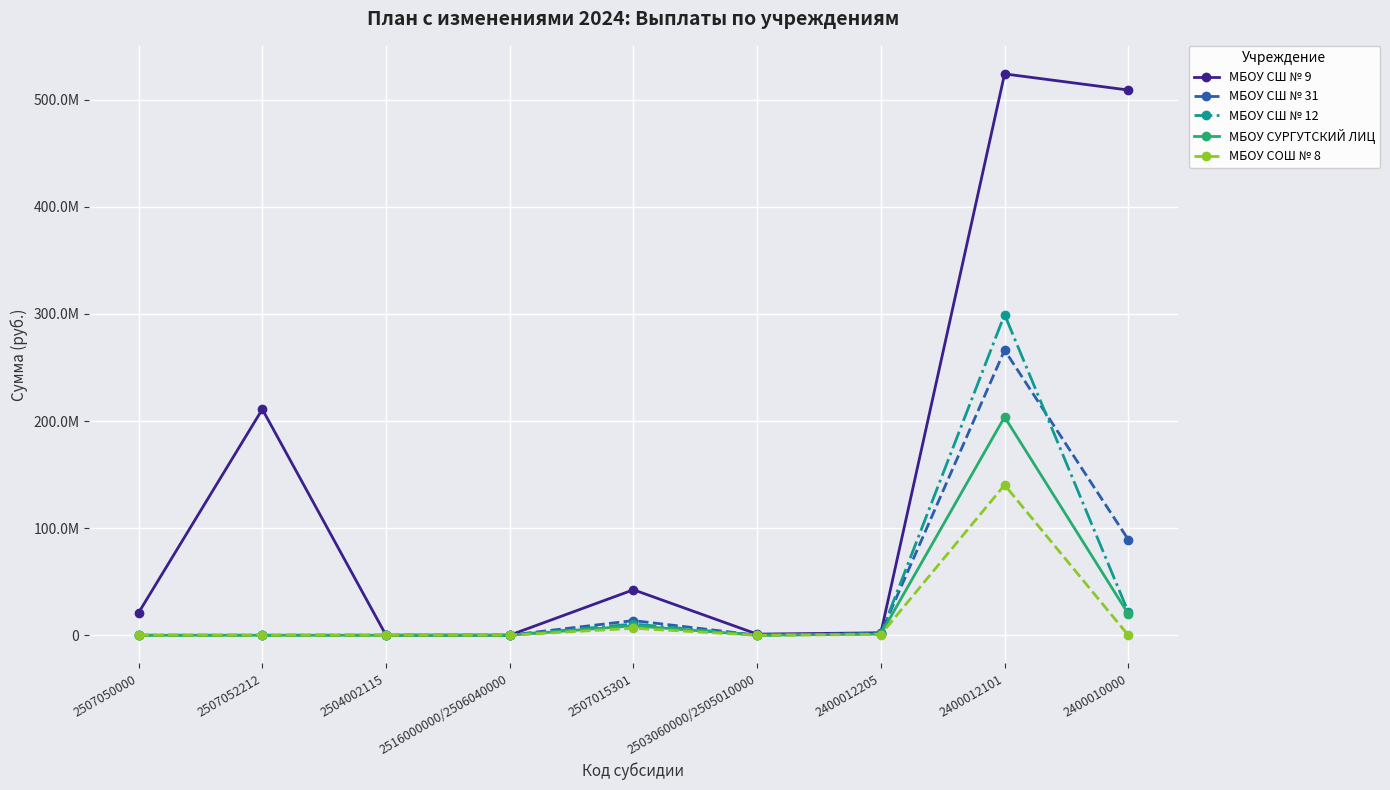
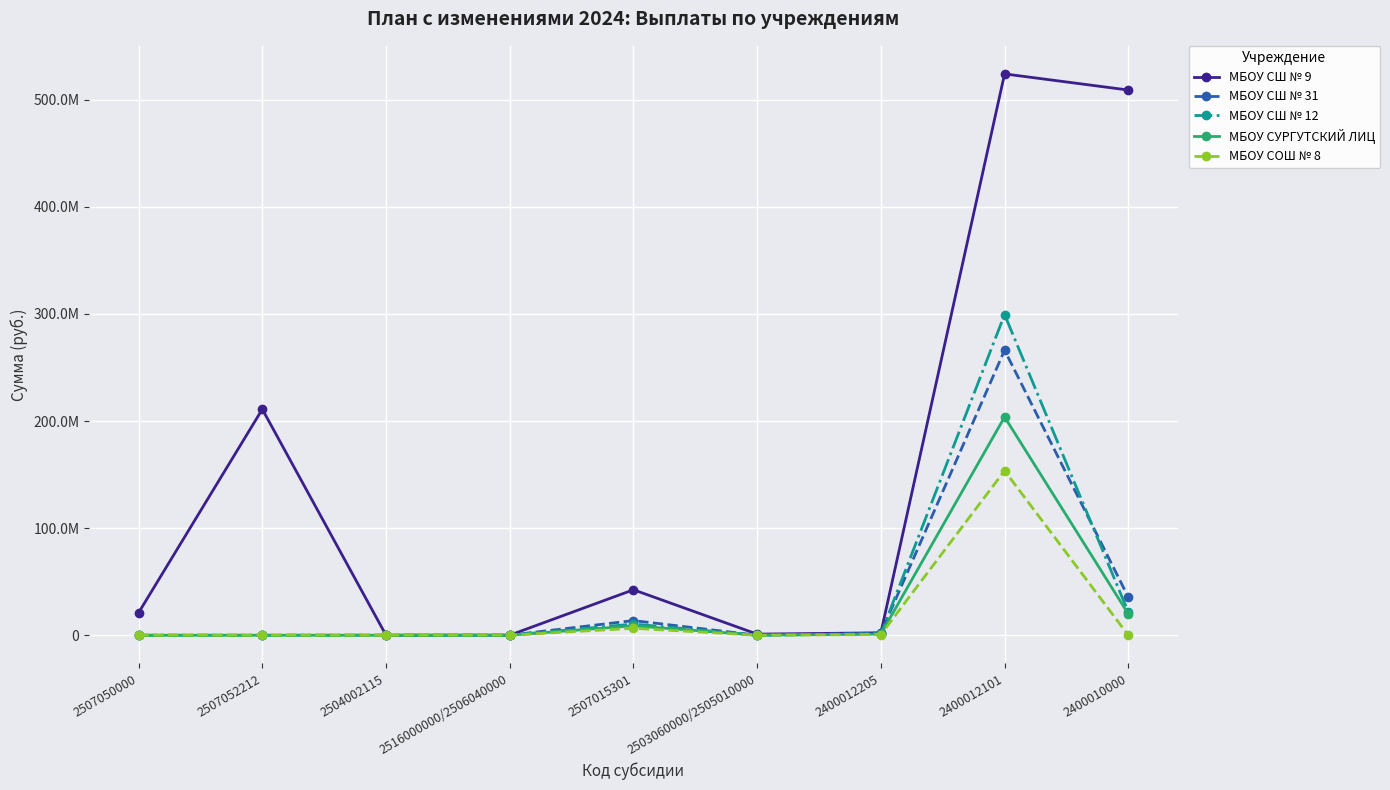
МБОУ СОШ № 8, 2400012101: 140000000 -> 154000000
МБОУ СШ № 31, 2400010000: 89000000 -> 36000000
